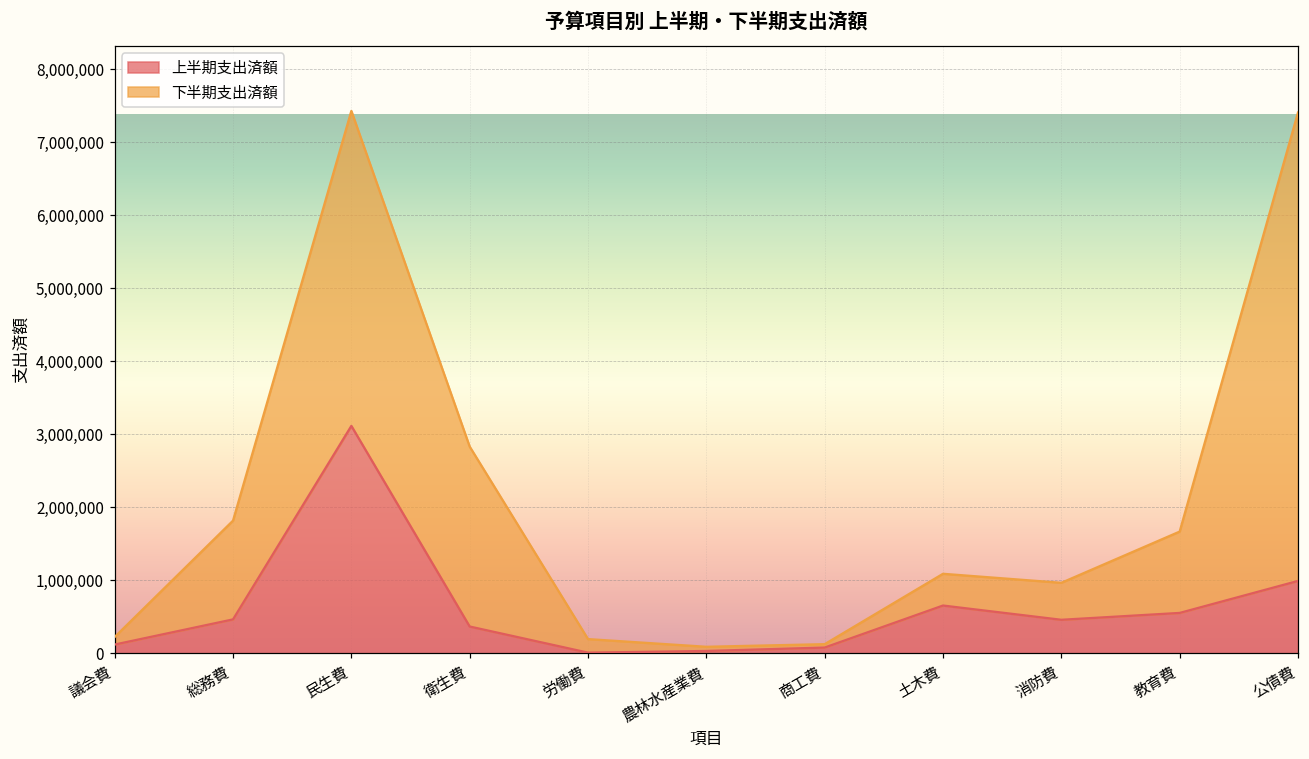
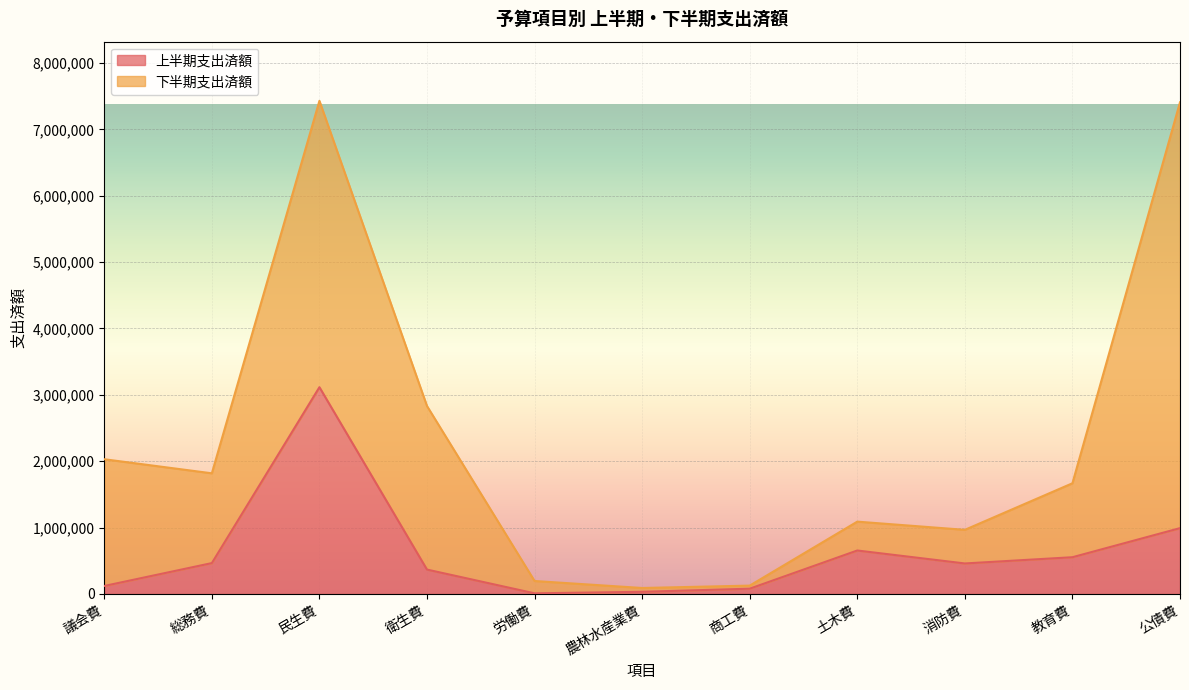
下半期支出済額, 議会費: 100,000 -> 1,900,000
